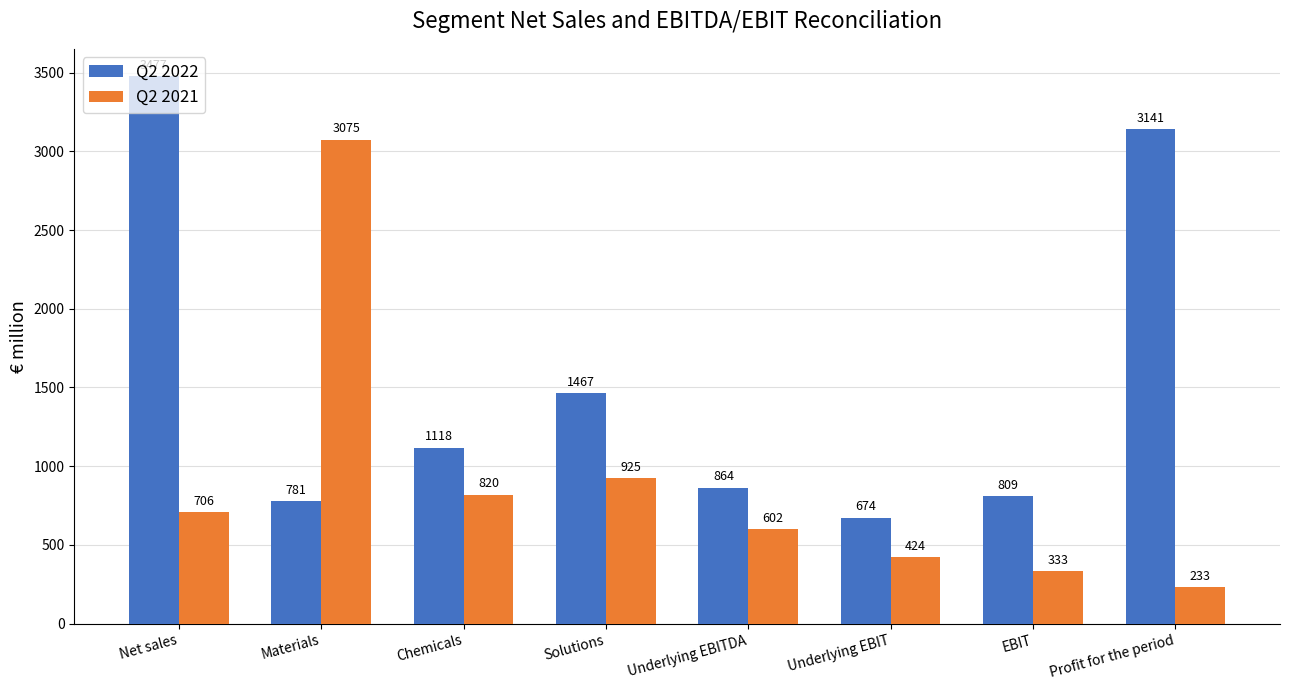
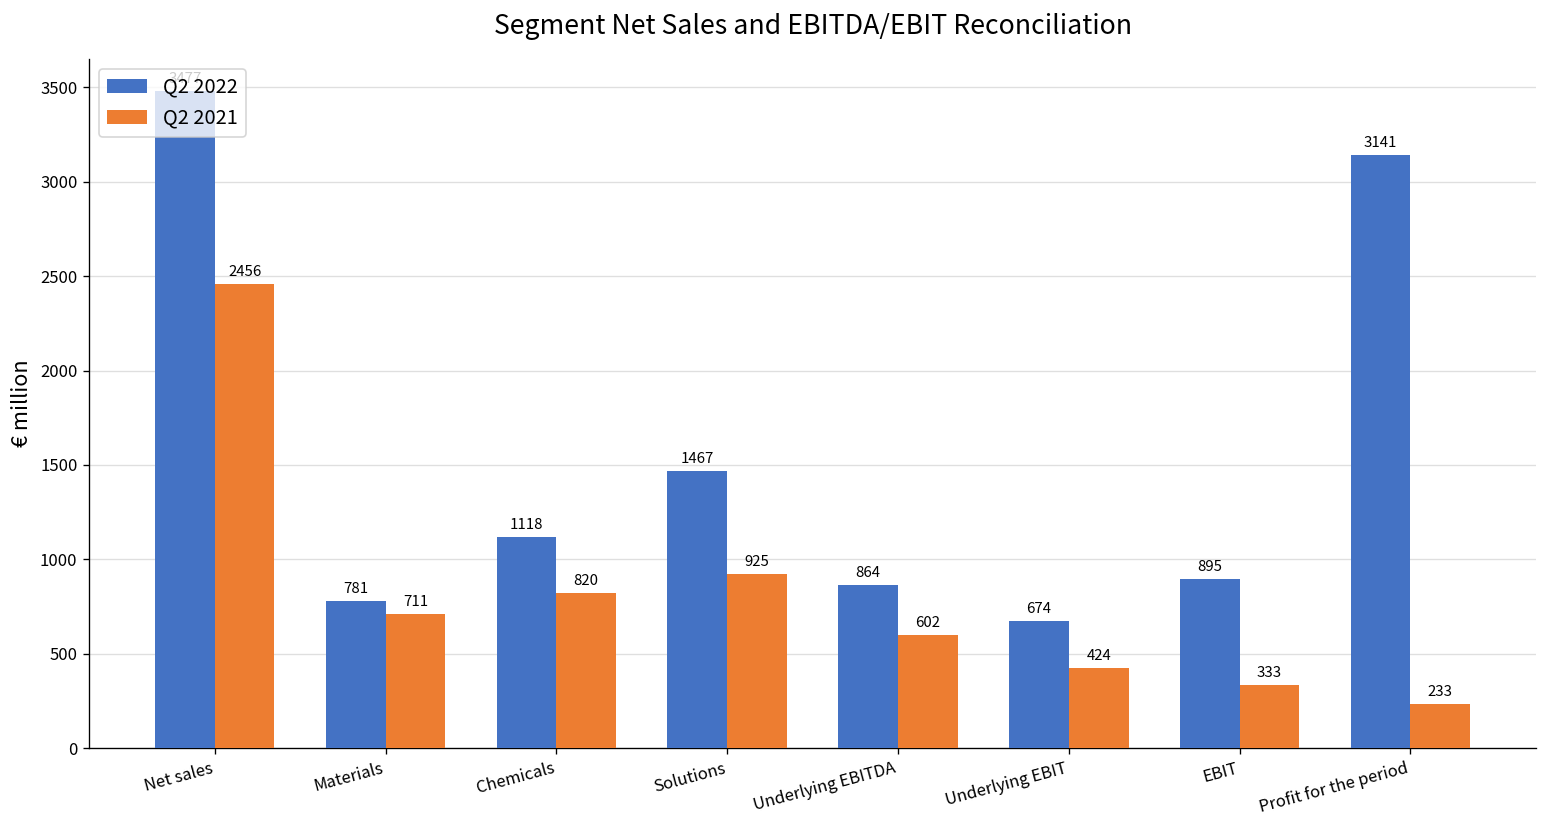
Q2 2021, Net sales: 706 -> 2456
Q2 2021, Materials: 3075 -> 711
Q2 2022, EBIT: 809 -> 895
